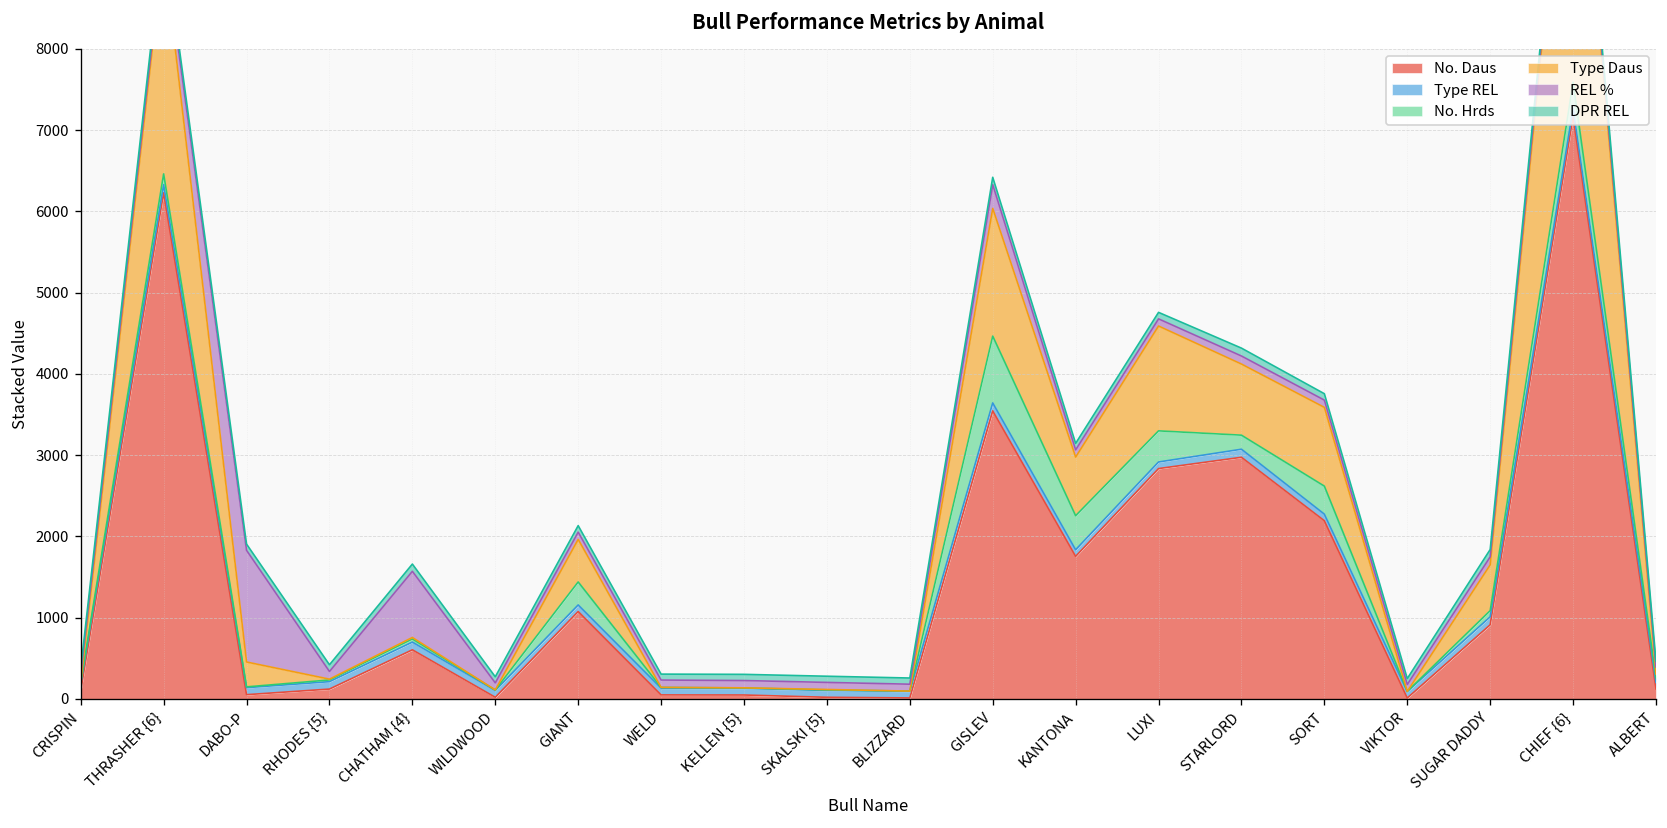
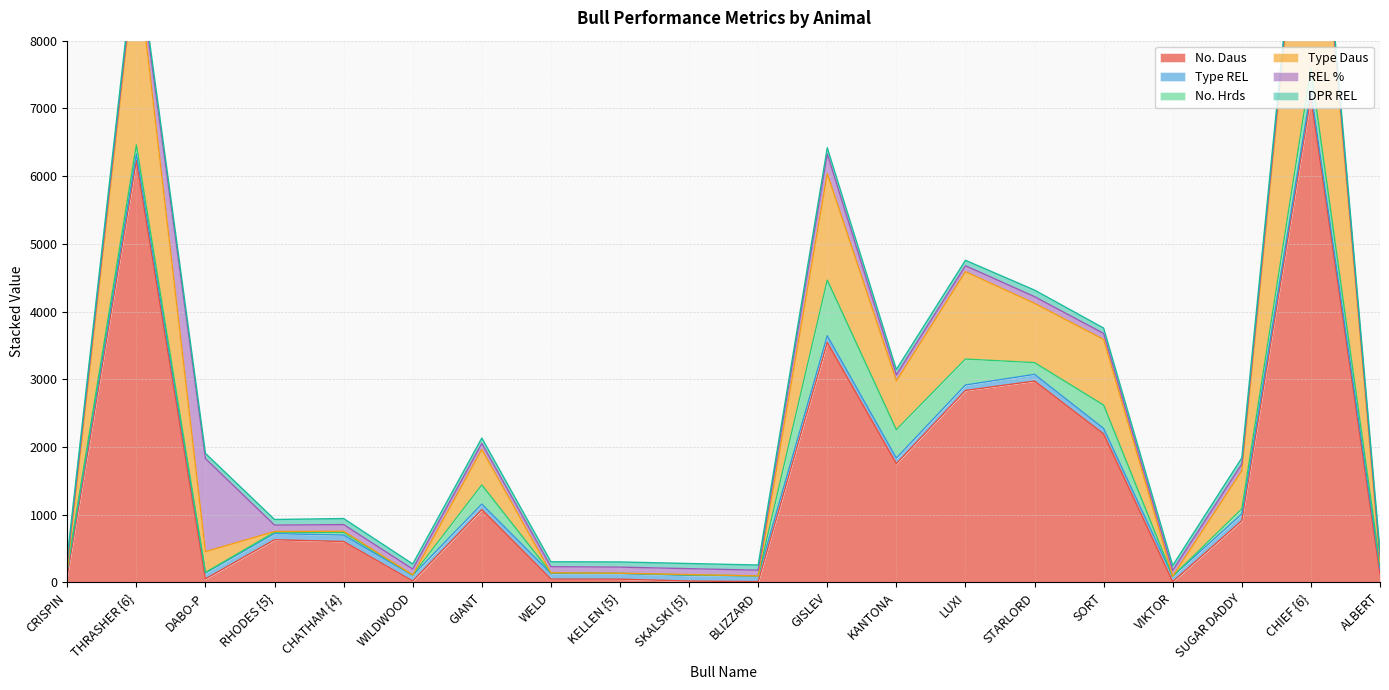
No. Daus, RHODES {5}: 100 -> 600
REL %, CHATHAM {4}: 800 -> 100
